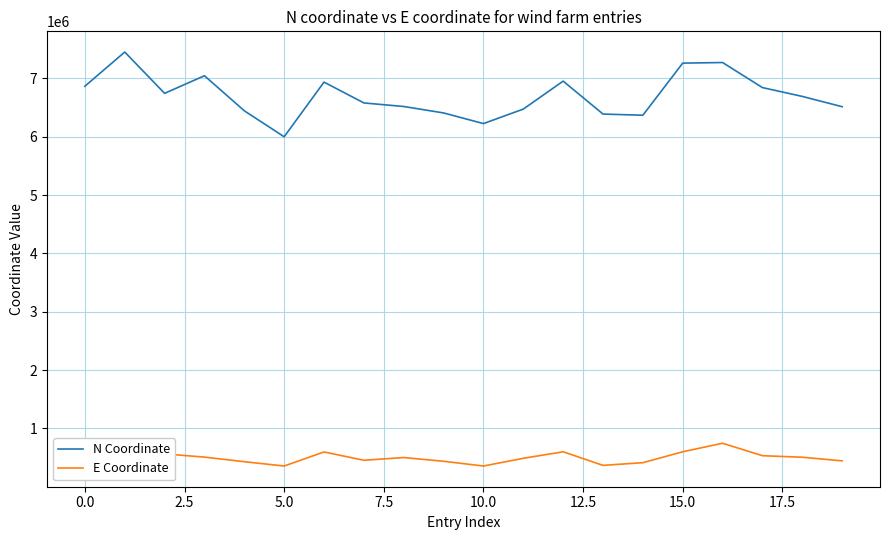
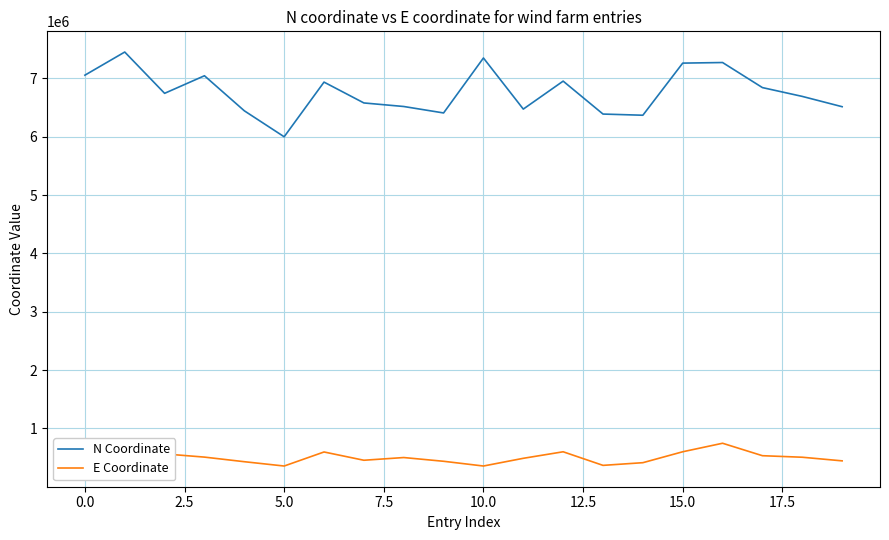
N Coordinate, 0.0: 6900000 -> 7100000
N Coordinate, 10.0: 6200000 -> 7400000
